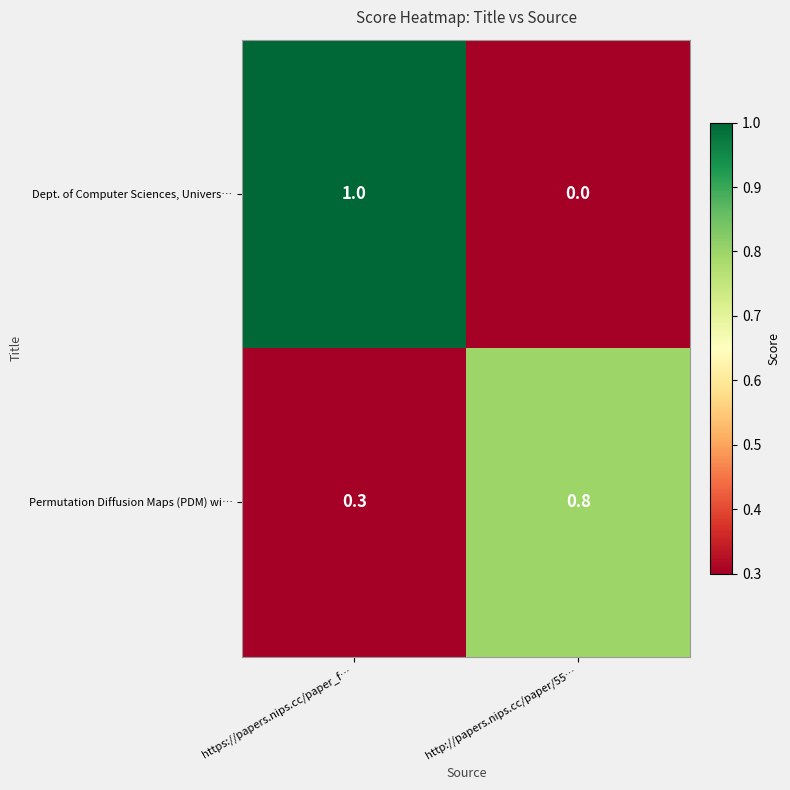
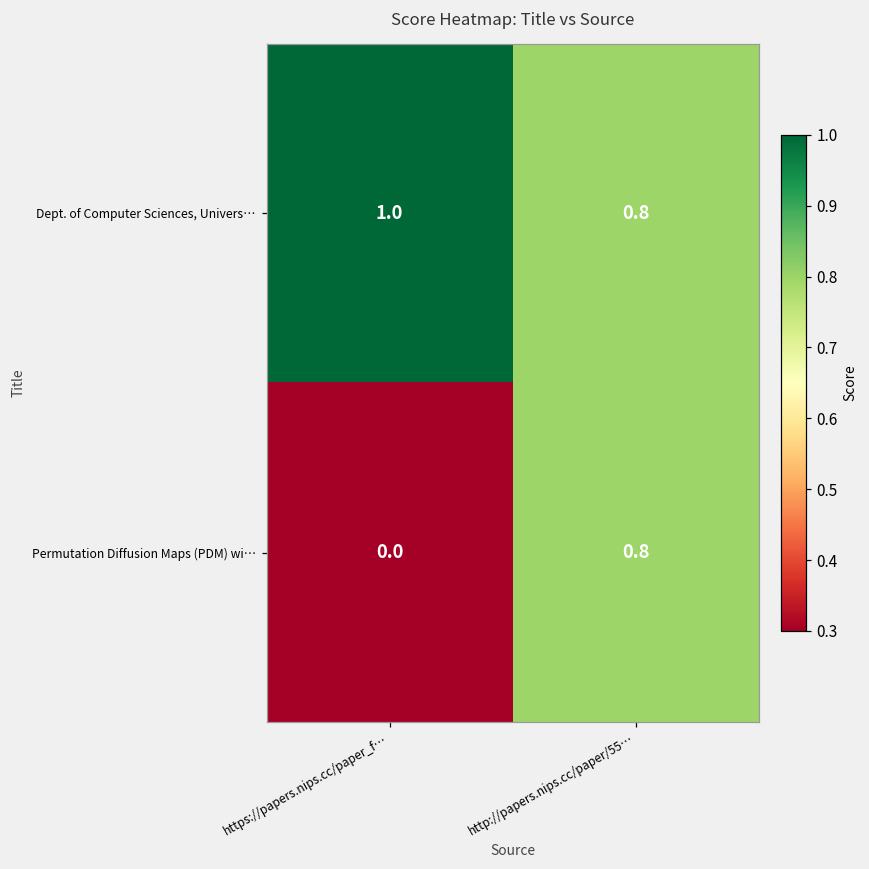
Dept. of Computer Sciences, Univers…, http://papers.nips.cc/paper/55…: 0.0 -> 0.8
Permutation Diffusion Maps (PDM) wi…, https://papers.nips.cc/paper_f…: 0.3 -> 0.0
